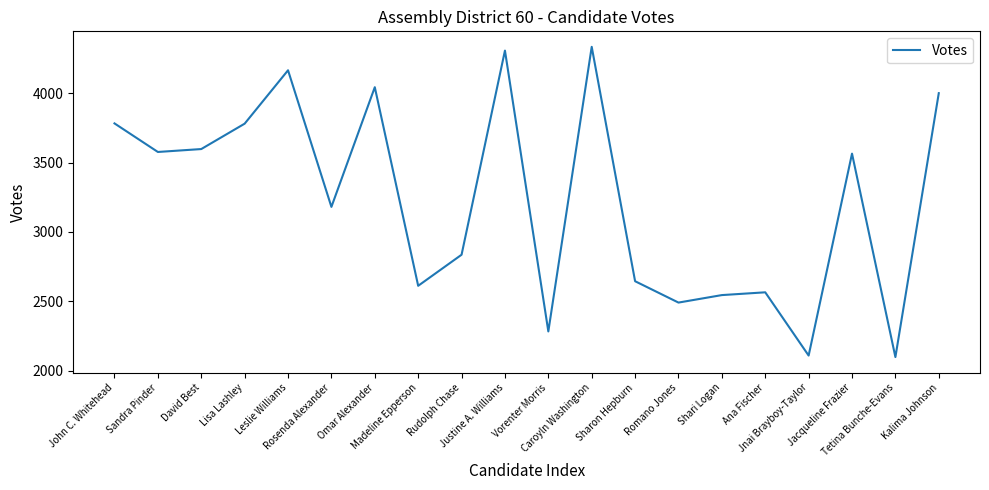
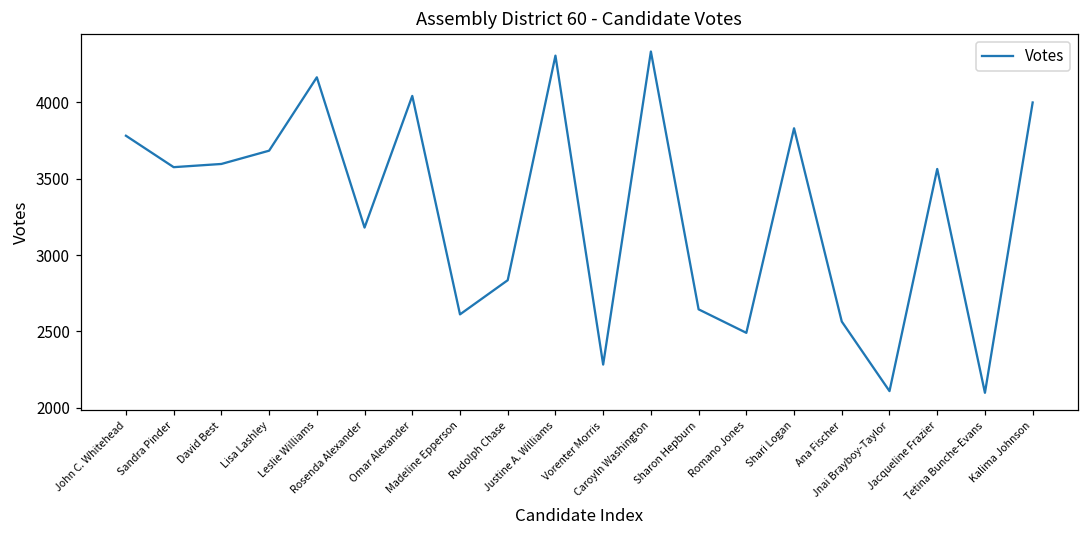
Lisa Lashley: 3780 -> 3680
Shari Logan: 2540 -> 3830
